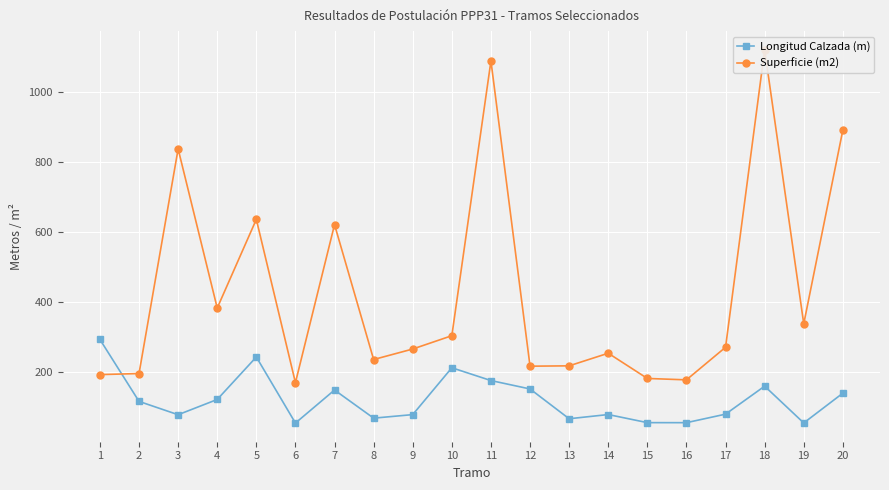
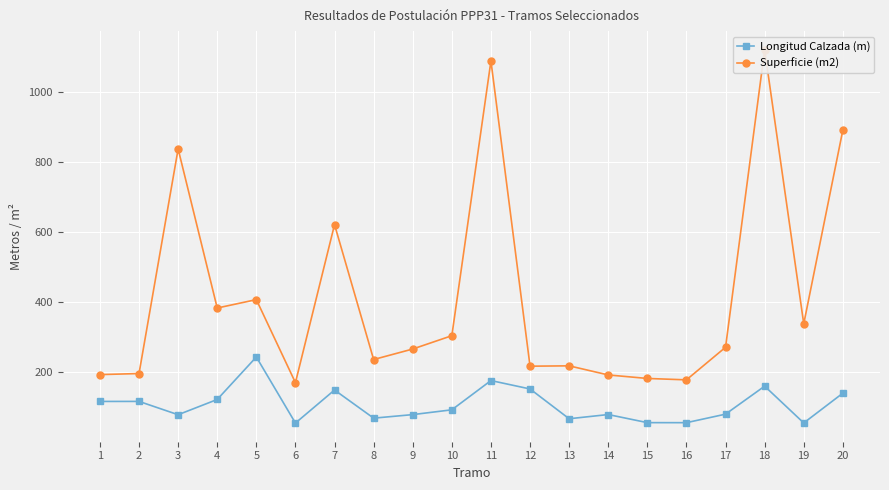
Longitud Calzada (m), 1: 290 -> 120
Superficie (m2), 5: 640 -> 410
Longitud Calzada (m), 10: 210 -> 90
Superficie (m2), 14: 260 -> 190
